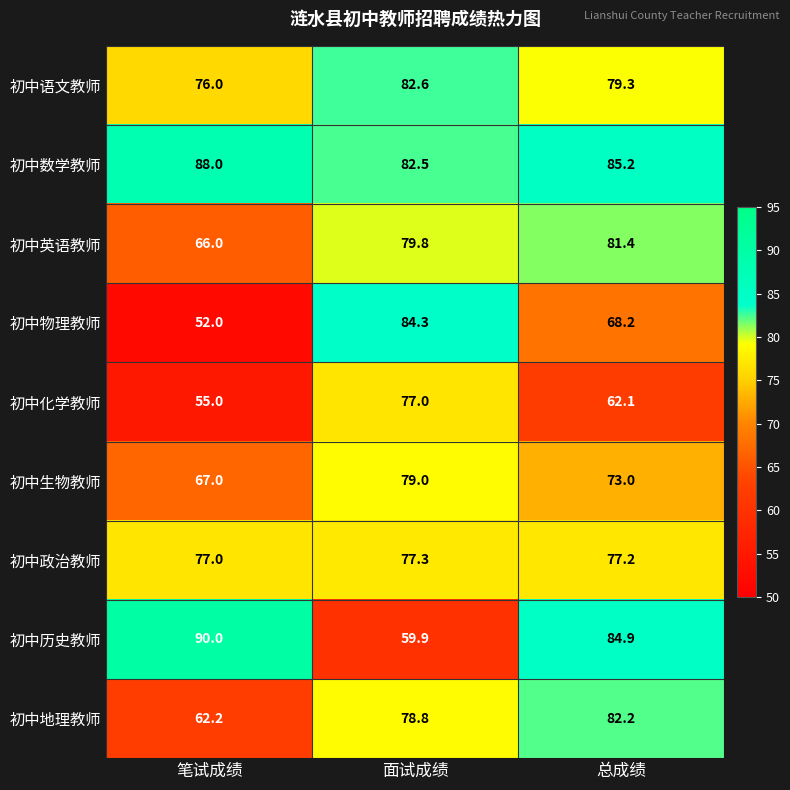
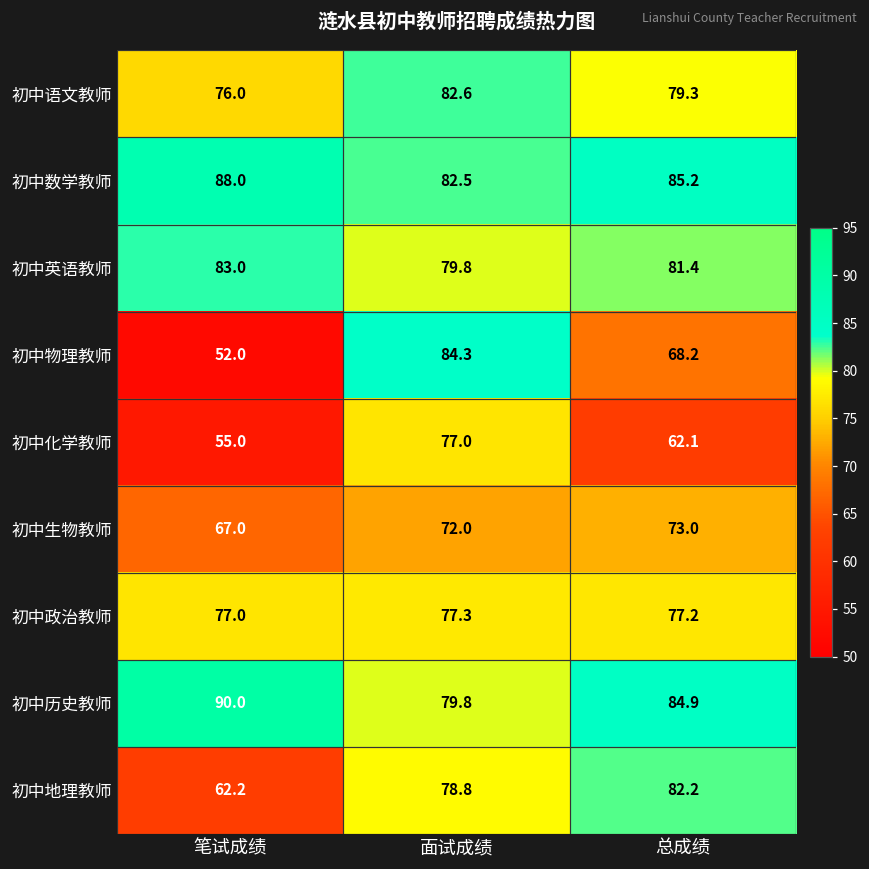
初中英语教师, 笔试成绩: 66.0 -> 83.0
初中生物教师, 面试成绩: 79.0 -> 72.0
初中历史教师, 面试成绩: 59.9 -> 79.8
